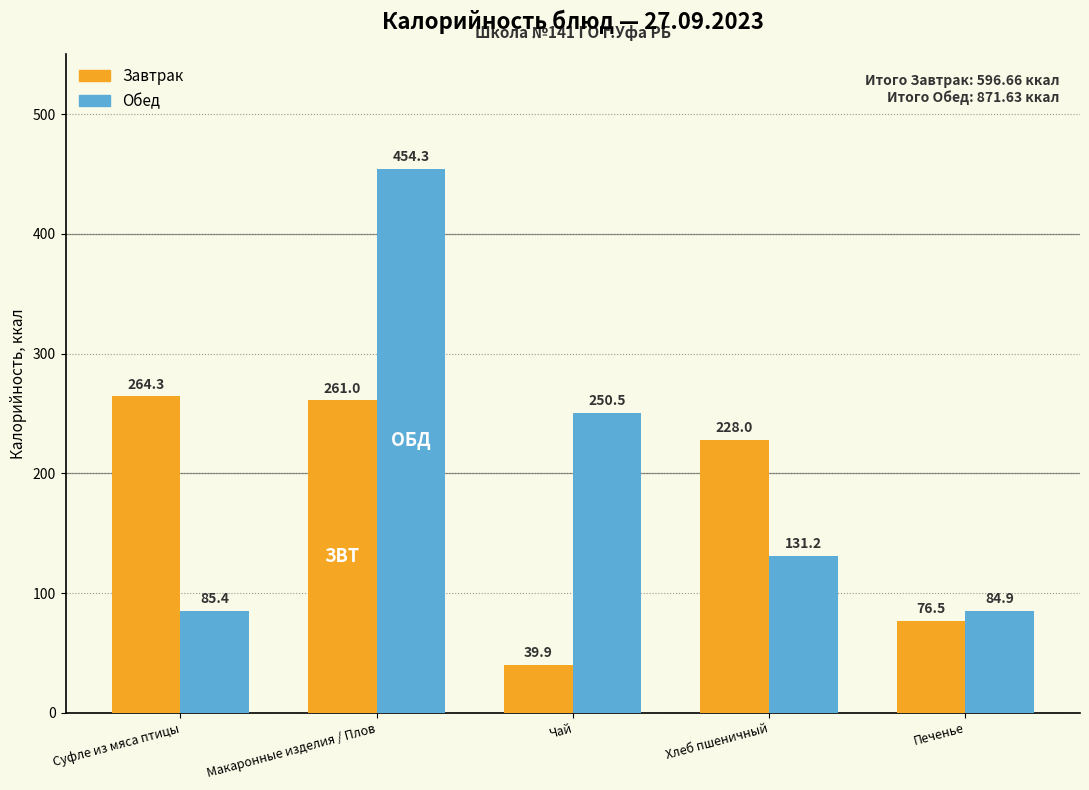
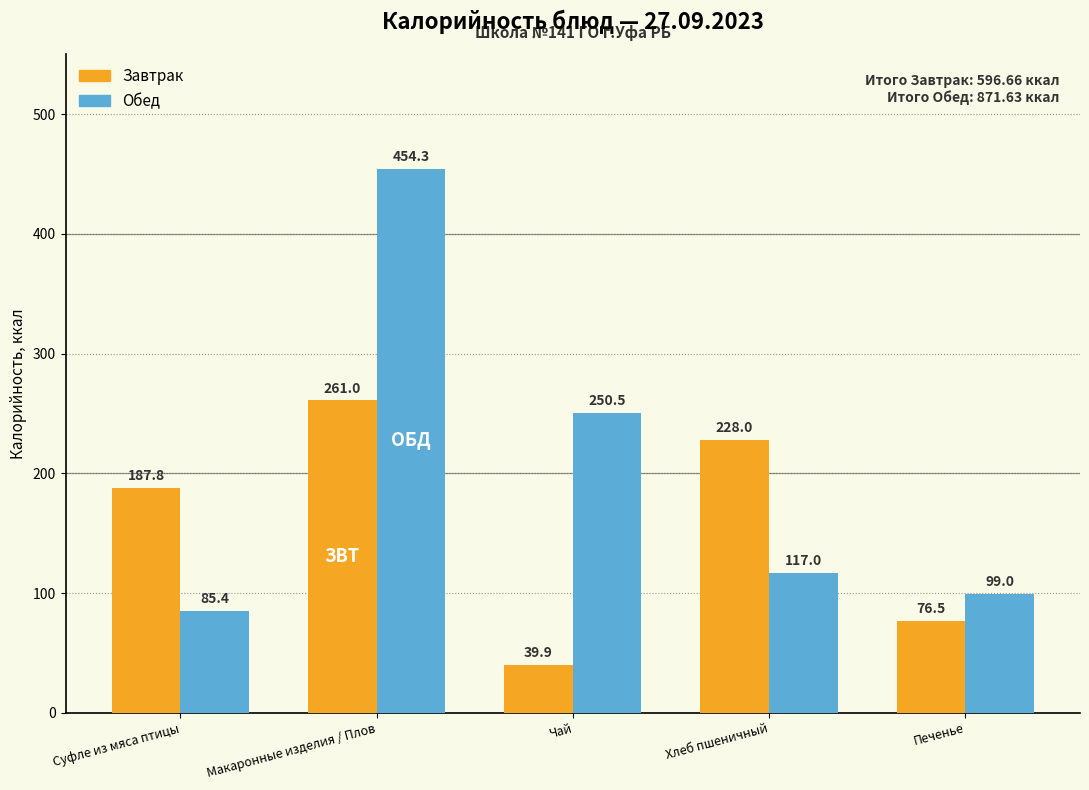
Завтрак, Суфле из мяса птицы: 264.3 -> 187.8
Обед, Хлеб пшеничный: 131.2 -> 117.0
Обед, Печенье: 84.9 -> 99.0
